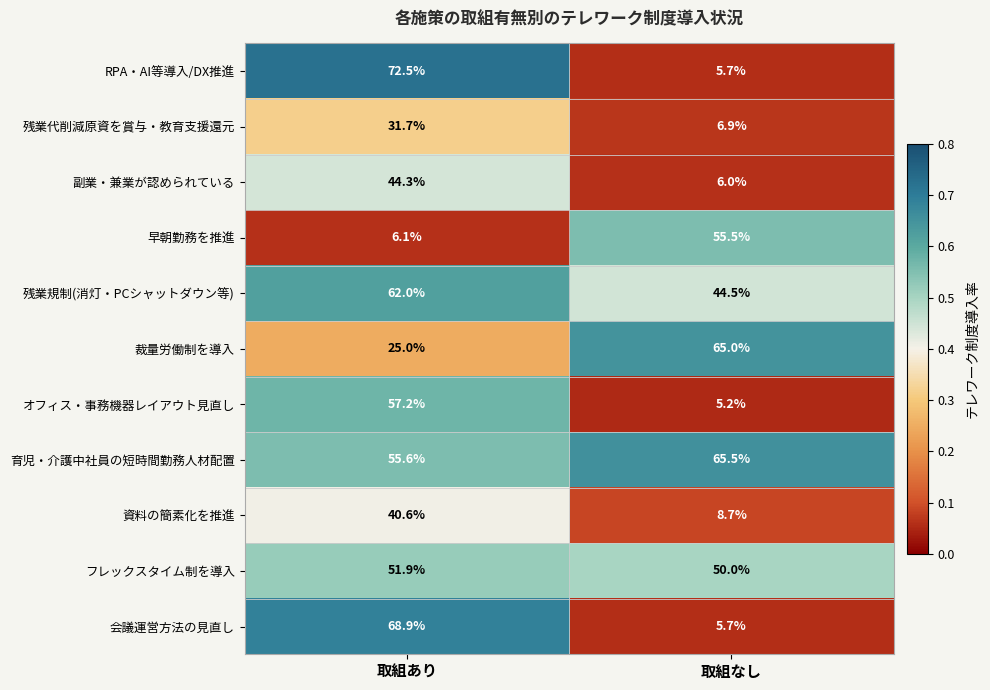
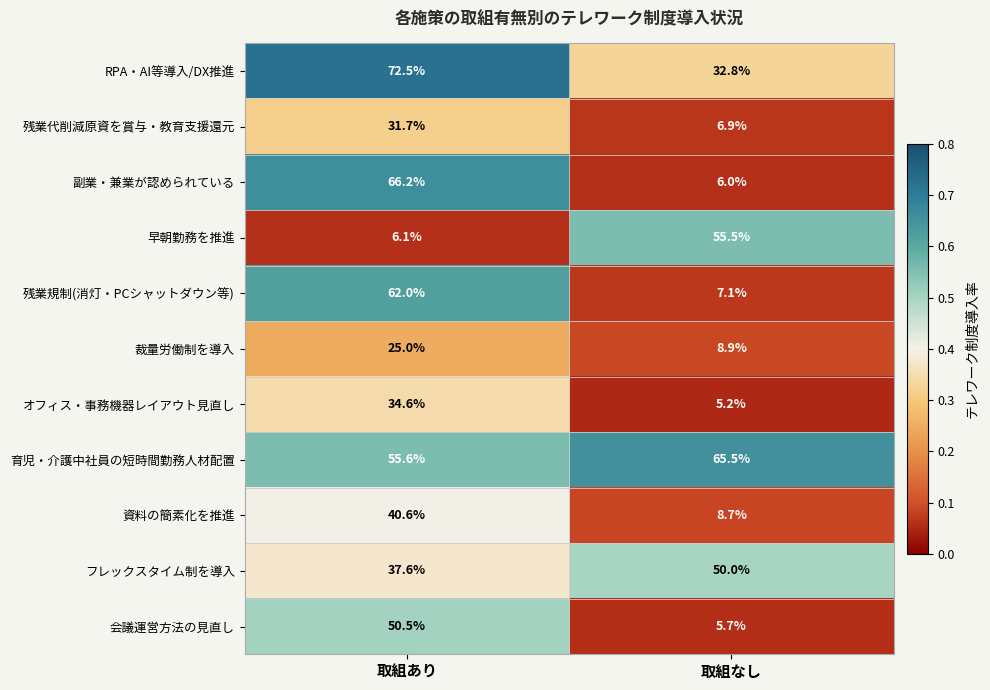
RPA・AI等導入/DX推進, 取組なし: 5.7% -> 32.8%
副業・兼業が認められている, 取組あり: 44.3% -> 66.2%
残業規制(消灯・PCシャットダウン等), 取組なし: 44.5% -> 7.1%
裁量労働制を導入, 取組なし: 65.0% -> 8.9%
オフィス・事務機器レイアウト見直し, 取組あり: 57.2% -> 34.6%
フレックスタイム制を導入, 取組あり: 51.9% -> 37.6%
会議運営方法の見直し, 取組あり: 68.9% -> 50.5%
